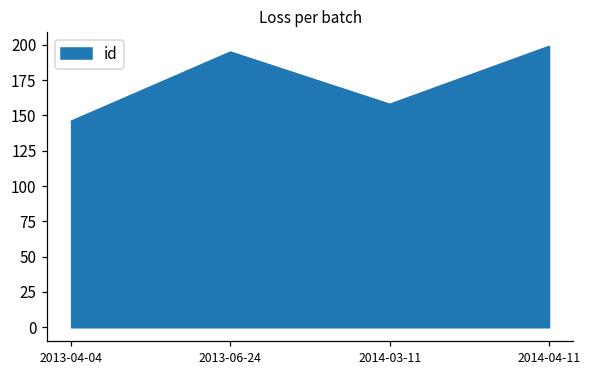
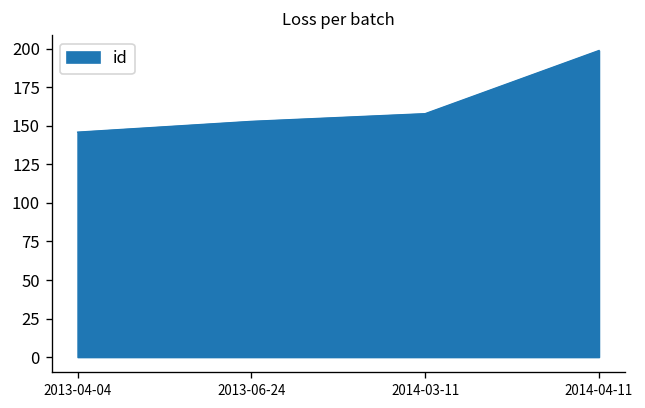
2013-06-24: 195 -> 153
